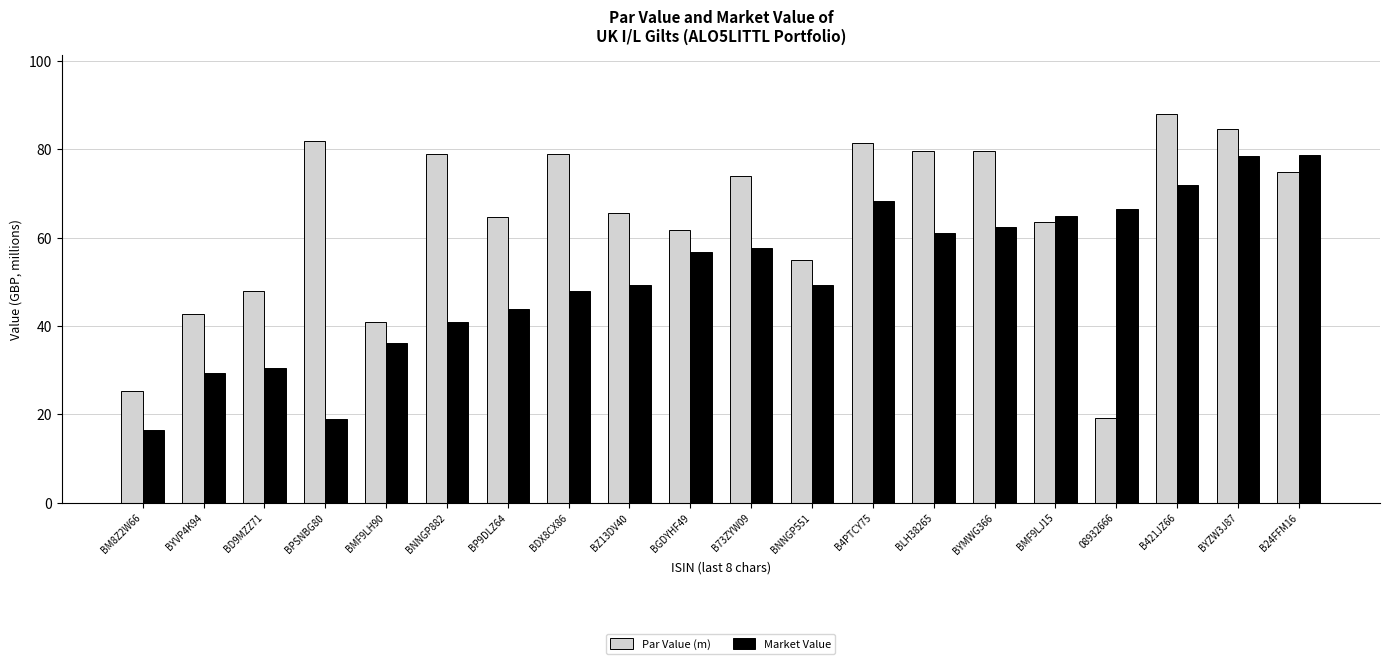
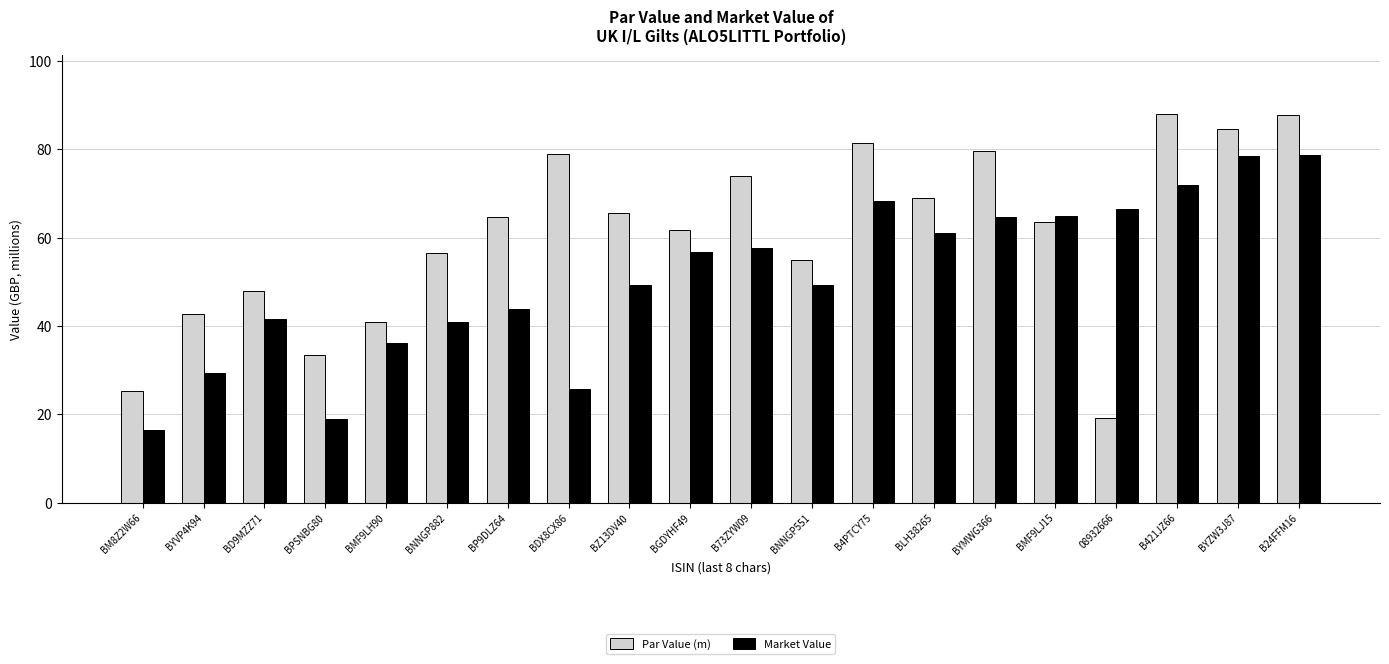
Market Value, BD9MZZ71: 31 -> 42
Par Value (m), BPSNBG80: 82 -> 33
Par Value (m), BNNGP882: 79 -> 56
Market Value, BDX8CX86: 48 -> 26
Par Value (m), BLH38265: 80 -> 69
Market Value, BYMWG366: 62 -> 65
Par Value (m), B24FFM16: 75 -> 88
